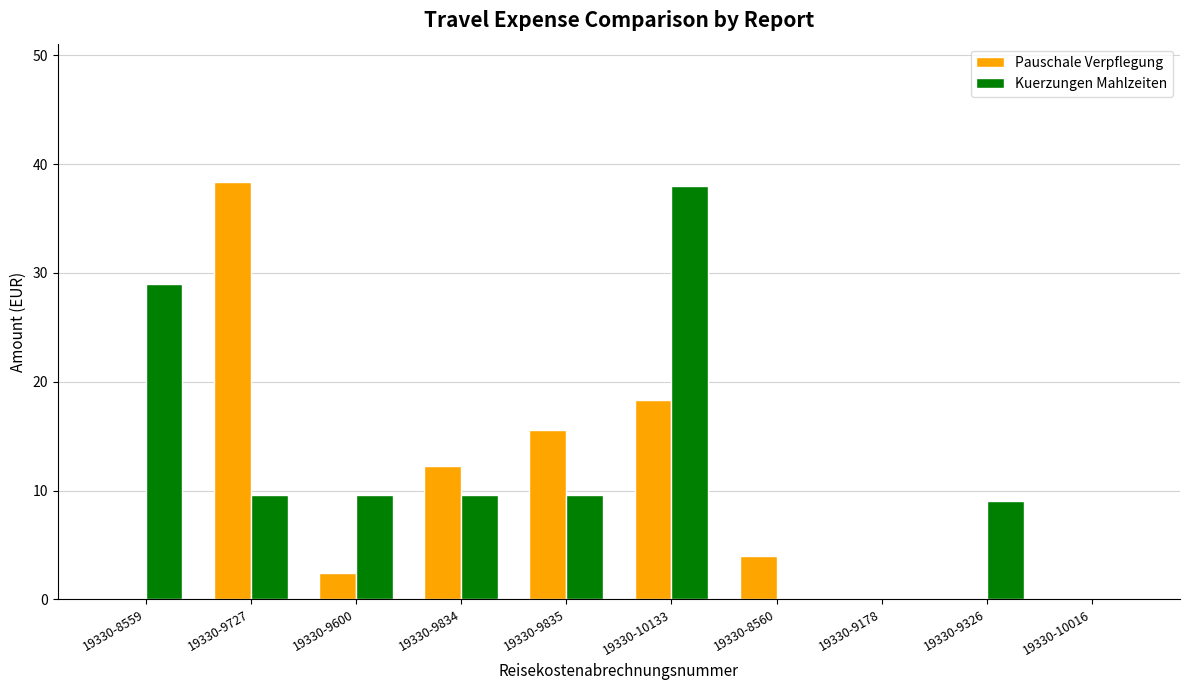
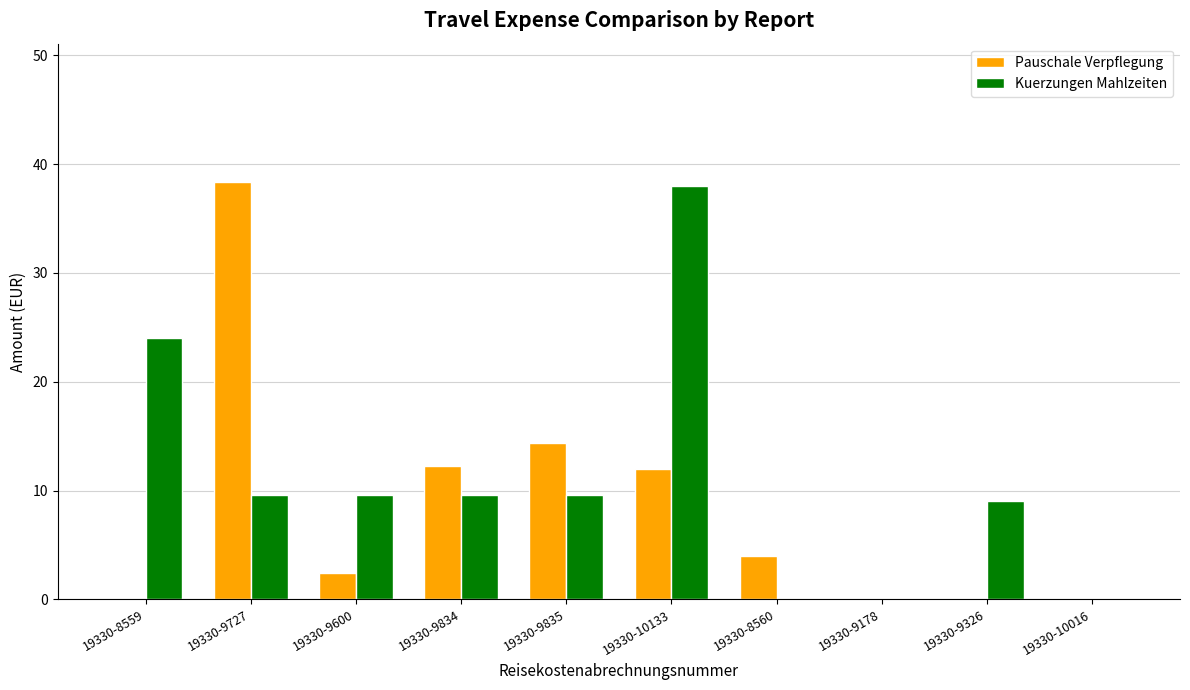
Kuerzungen Mahlzeiten, 19330-8559: 29 -> 24
Pauschale Verpflegung, 19330-9835: 15.6 -> 14.4
Pauschale Verpflegung, 19330-10133: 18.3 -> 12.0
